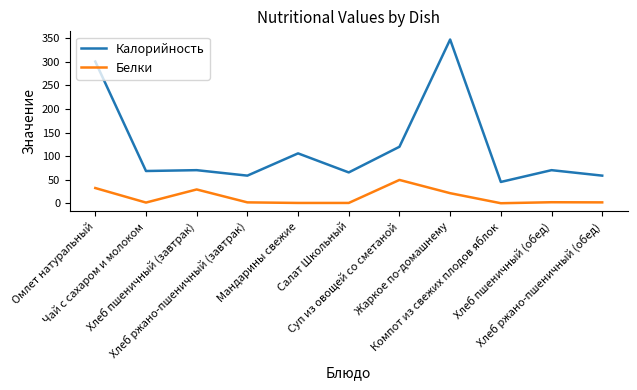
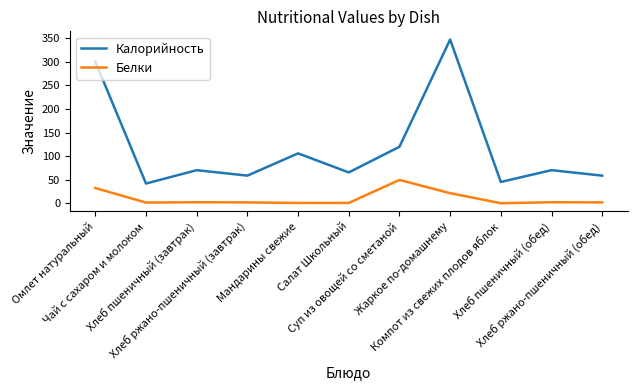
Калорийность, Чай с сахаром и молоком: 70 -> 40
Белки, Хлеб пшеничный (завтрак): 30 -> 0
